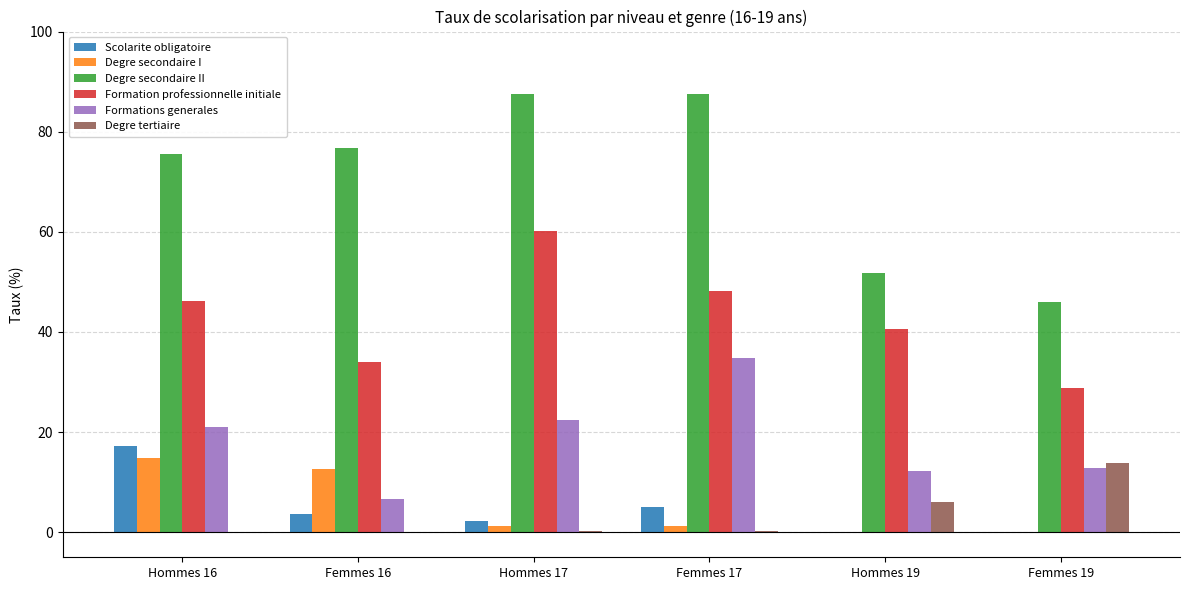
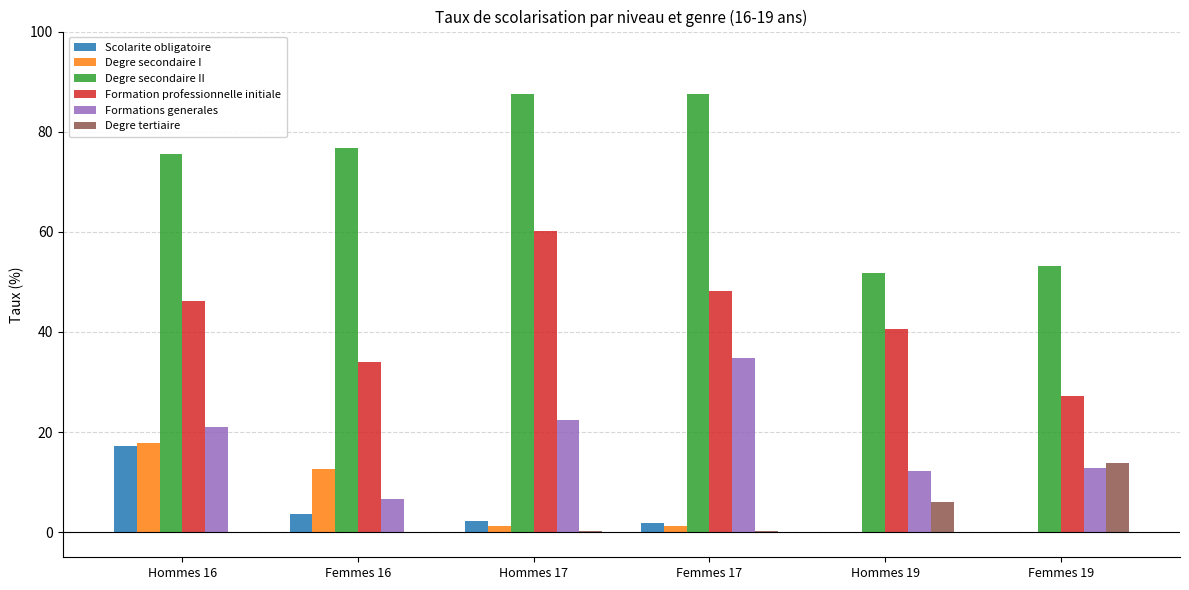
Degre secondaire I, Hommes 16: 15 -> 18
Scolarite obligatoire, Femmes 17: 5 -> 2
Degre secondaire II, Femmes 19: 46 -> 53
Formation professionnelle initiale, Femmes 19: 29 -> 27
